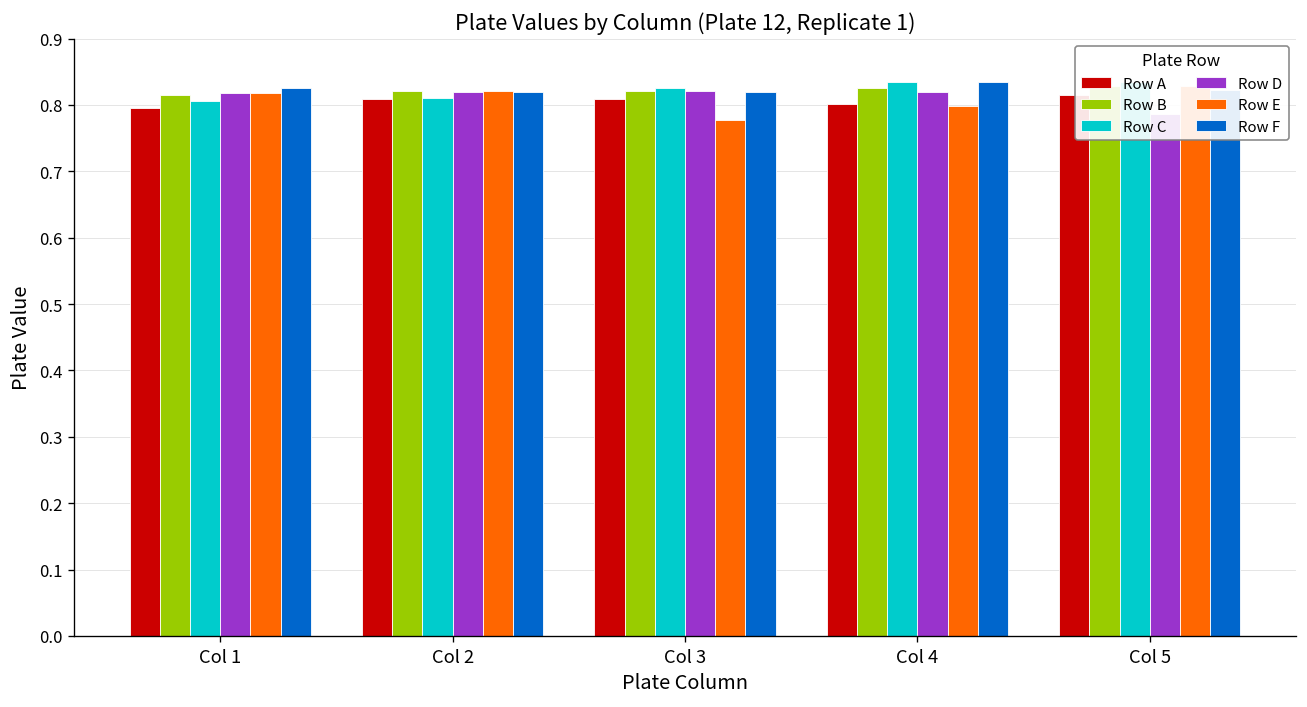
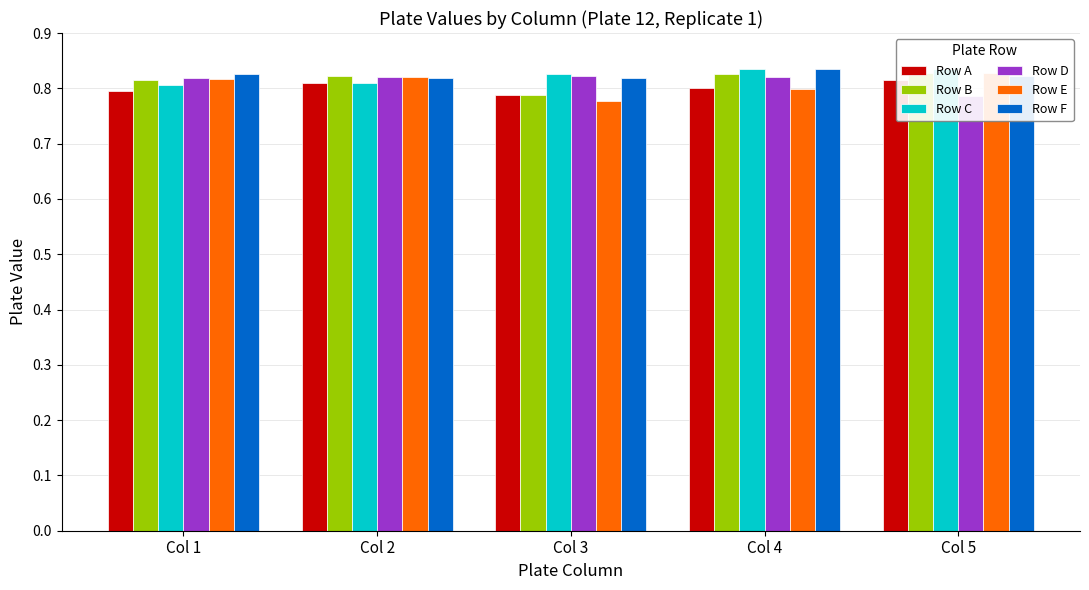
Row A, Col 3: 0.81 -> 0.79
Row B, Col 3: 0.82 -> 0.79
